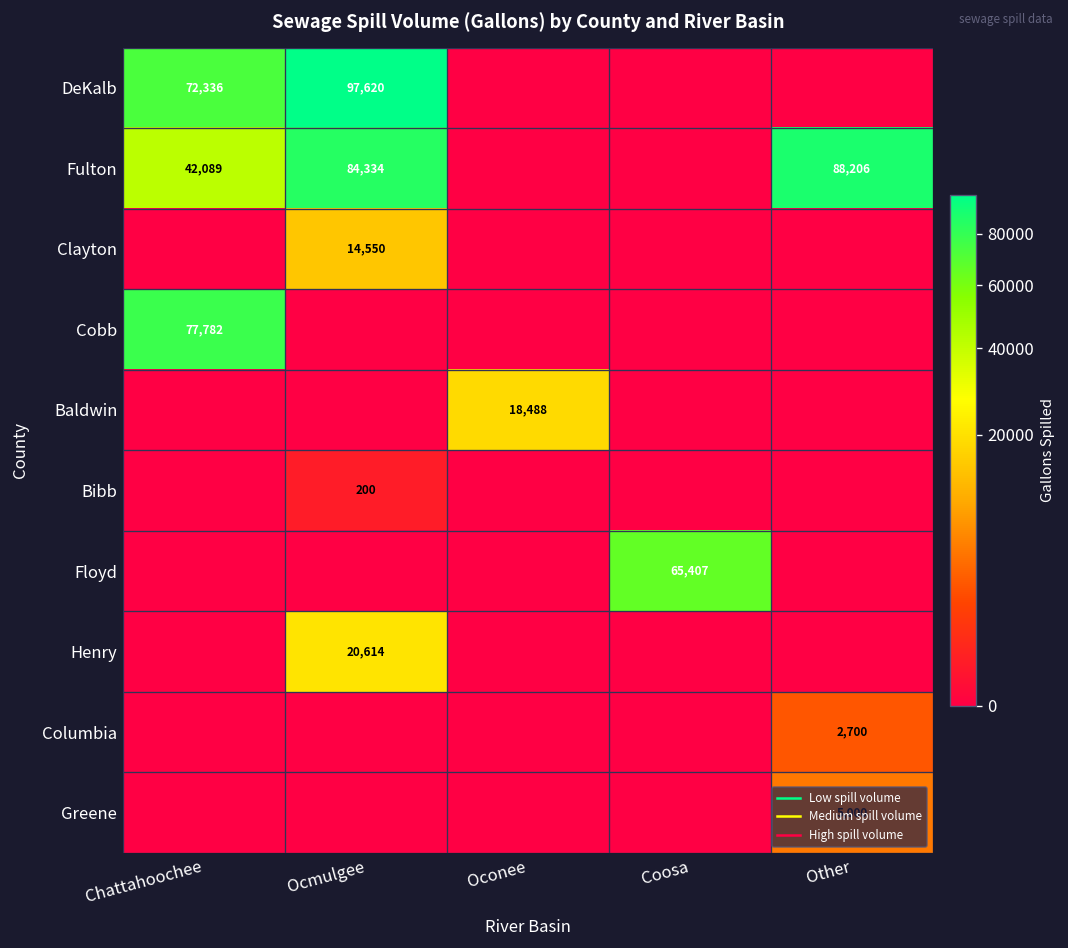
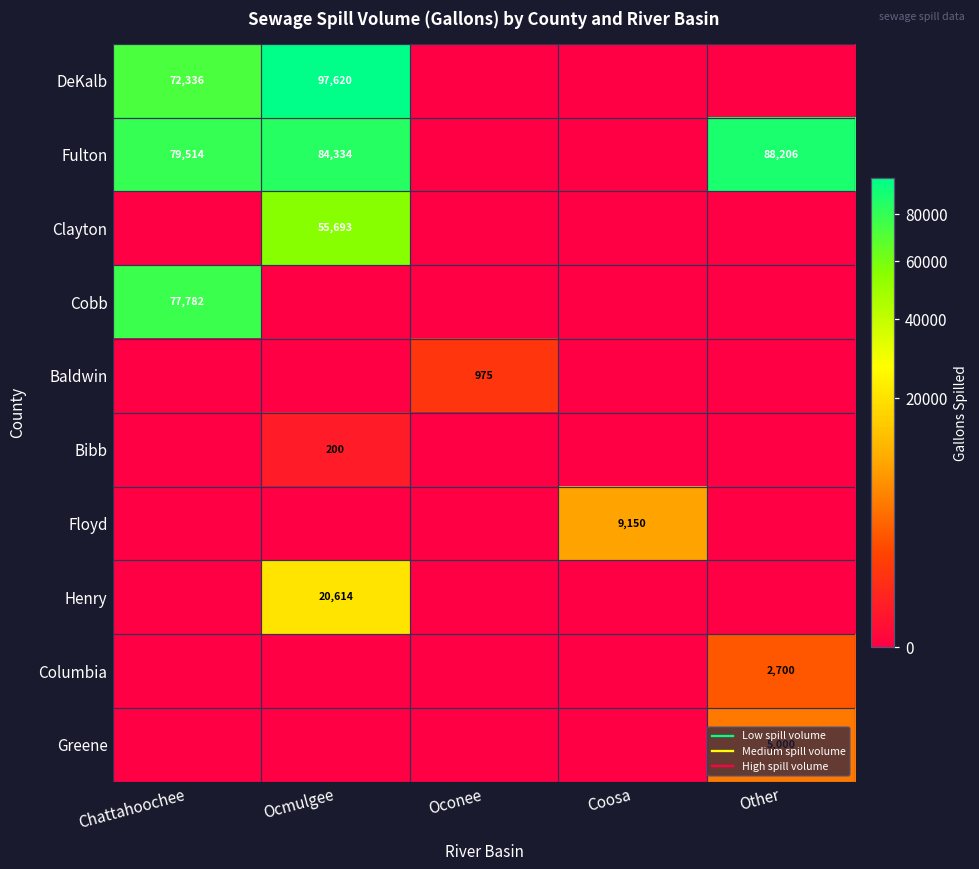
Fulton, Chattahoochee: 42,089 -> 79,514
Clayton, Ocmulgee: 14,550 -> 55,693
Baldwin, Oconee: 18,488 -> 975
Floyd, Coosa: 65,407 -> 9,150
